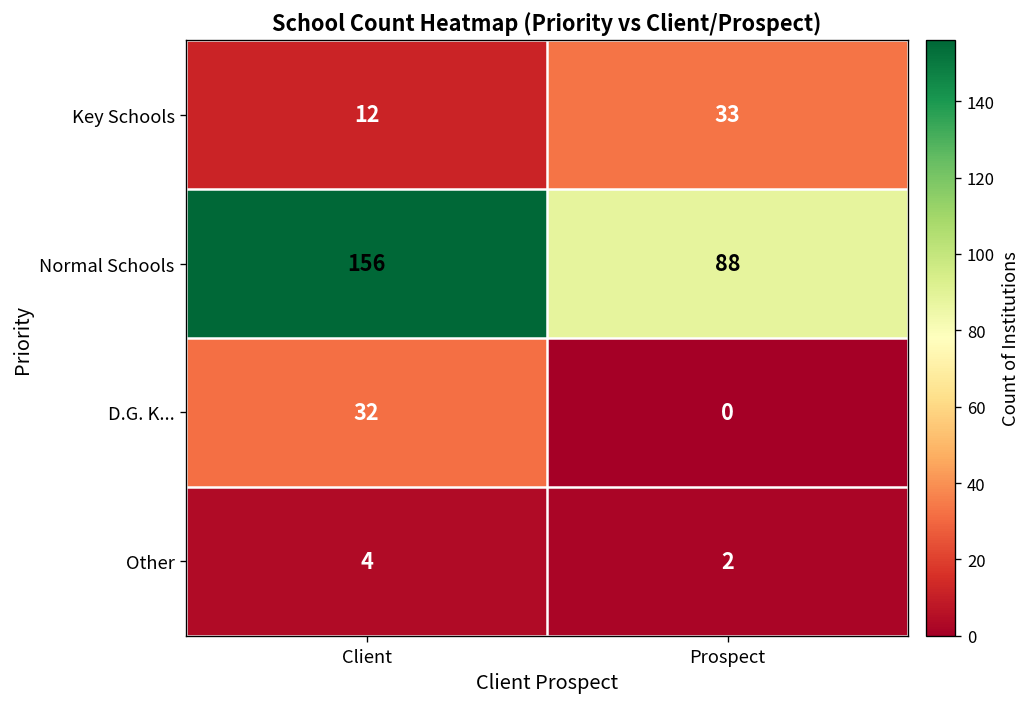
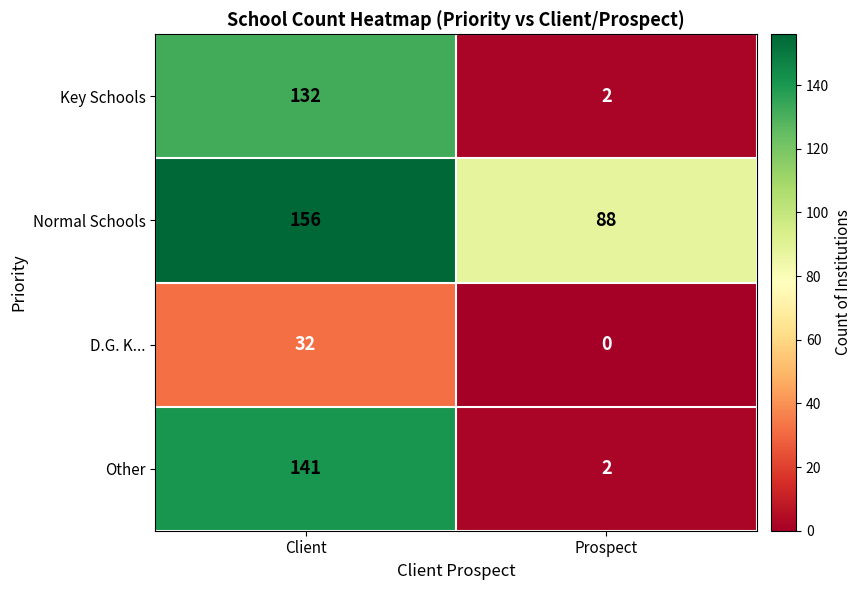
Key Schools, Client: 12 -> 132
Key Schools, Prospect: 33 -> 2
Other, Client: 4 -> 141
